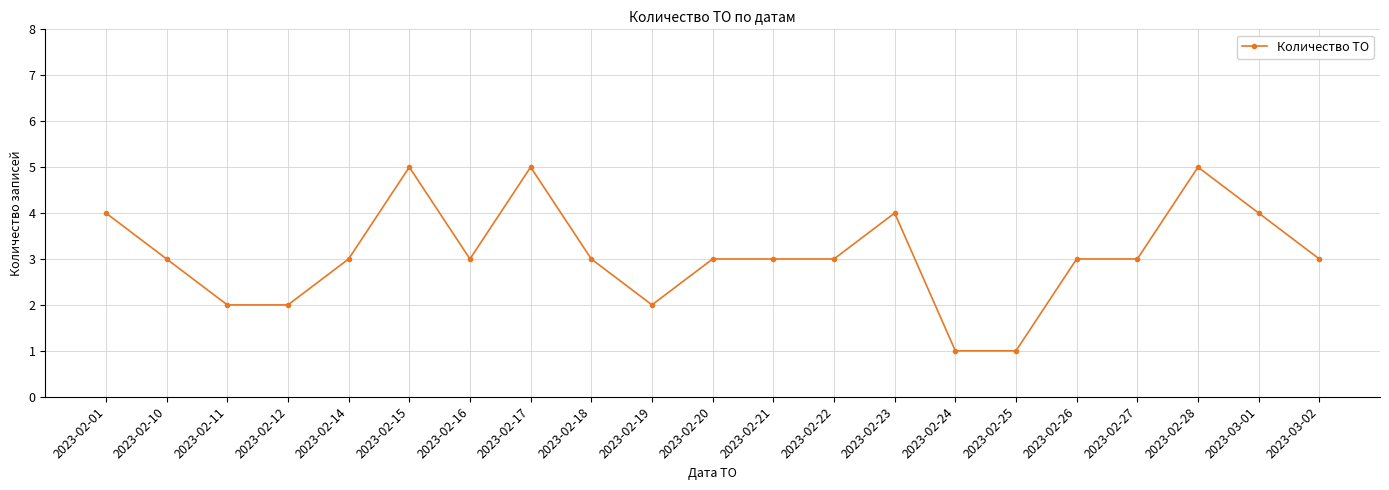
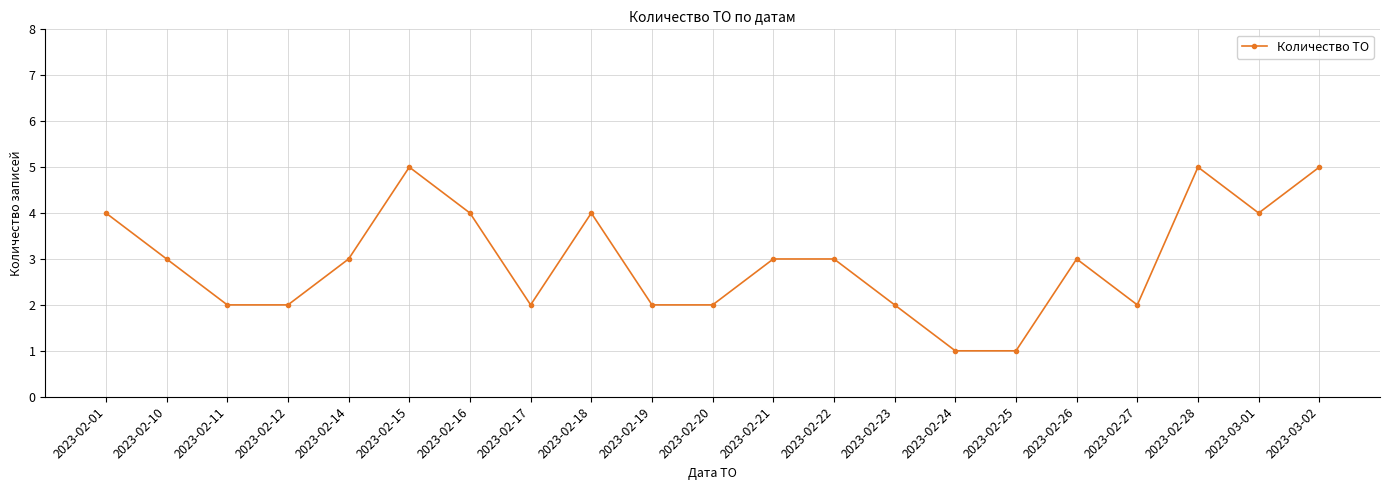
2023-02-16: 3 -> 4
2023-02-17: 5 -> 2
2023-02-18: 3 -> 4
2023-02-20: 3 -> 2
2023-02-23: 4 -> 2
2023-02-27: 3 -> 2
2023-03-02: 3 -> 5
